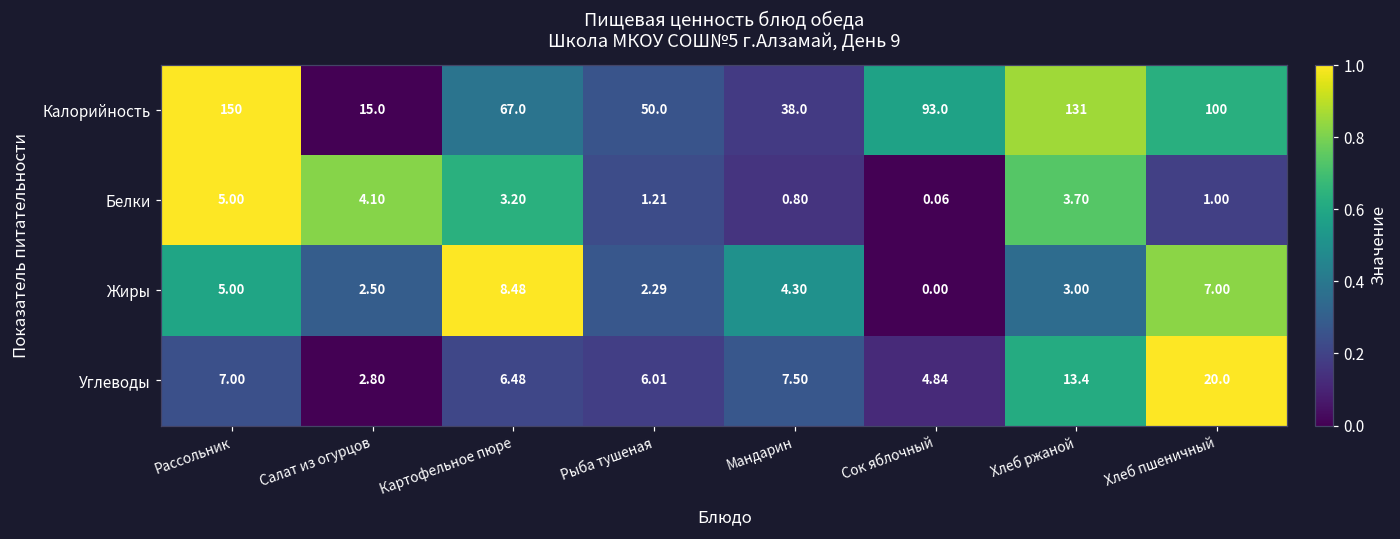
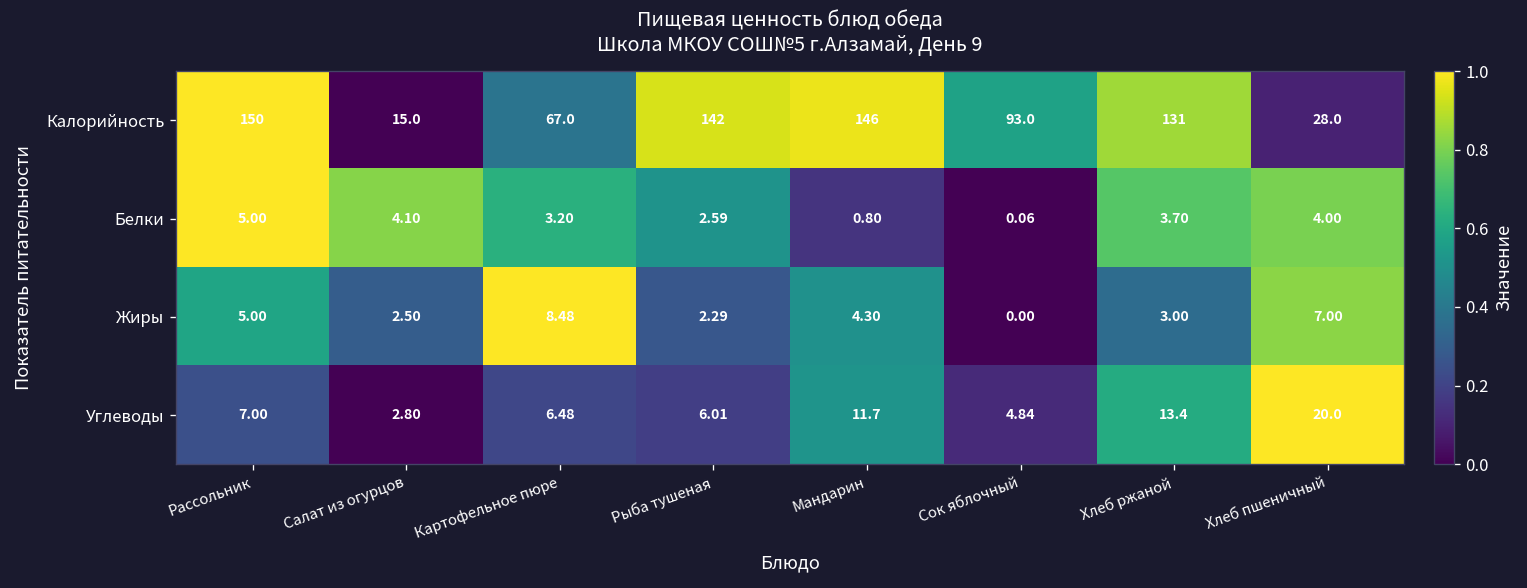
Калорийность, Рыба тушеная: 50.0 -> 142
Калорийность, Мандарин: 38.0 -> 146
Калорийность, Хлеб пшеничный: 100 -> 28.0
Белки, Рыба тушеная: 1.21 -> 2.59
Белки, Хлеб пшеничный: 1.00 -> 4.00
Углеводы, Мандарин: 7.50 -> 11.7
